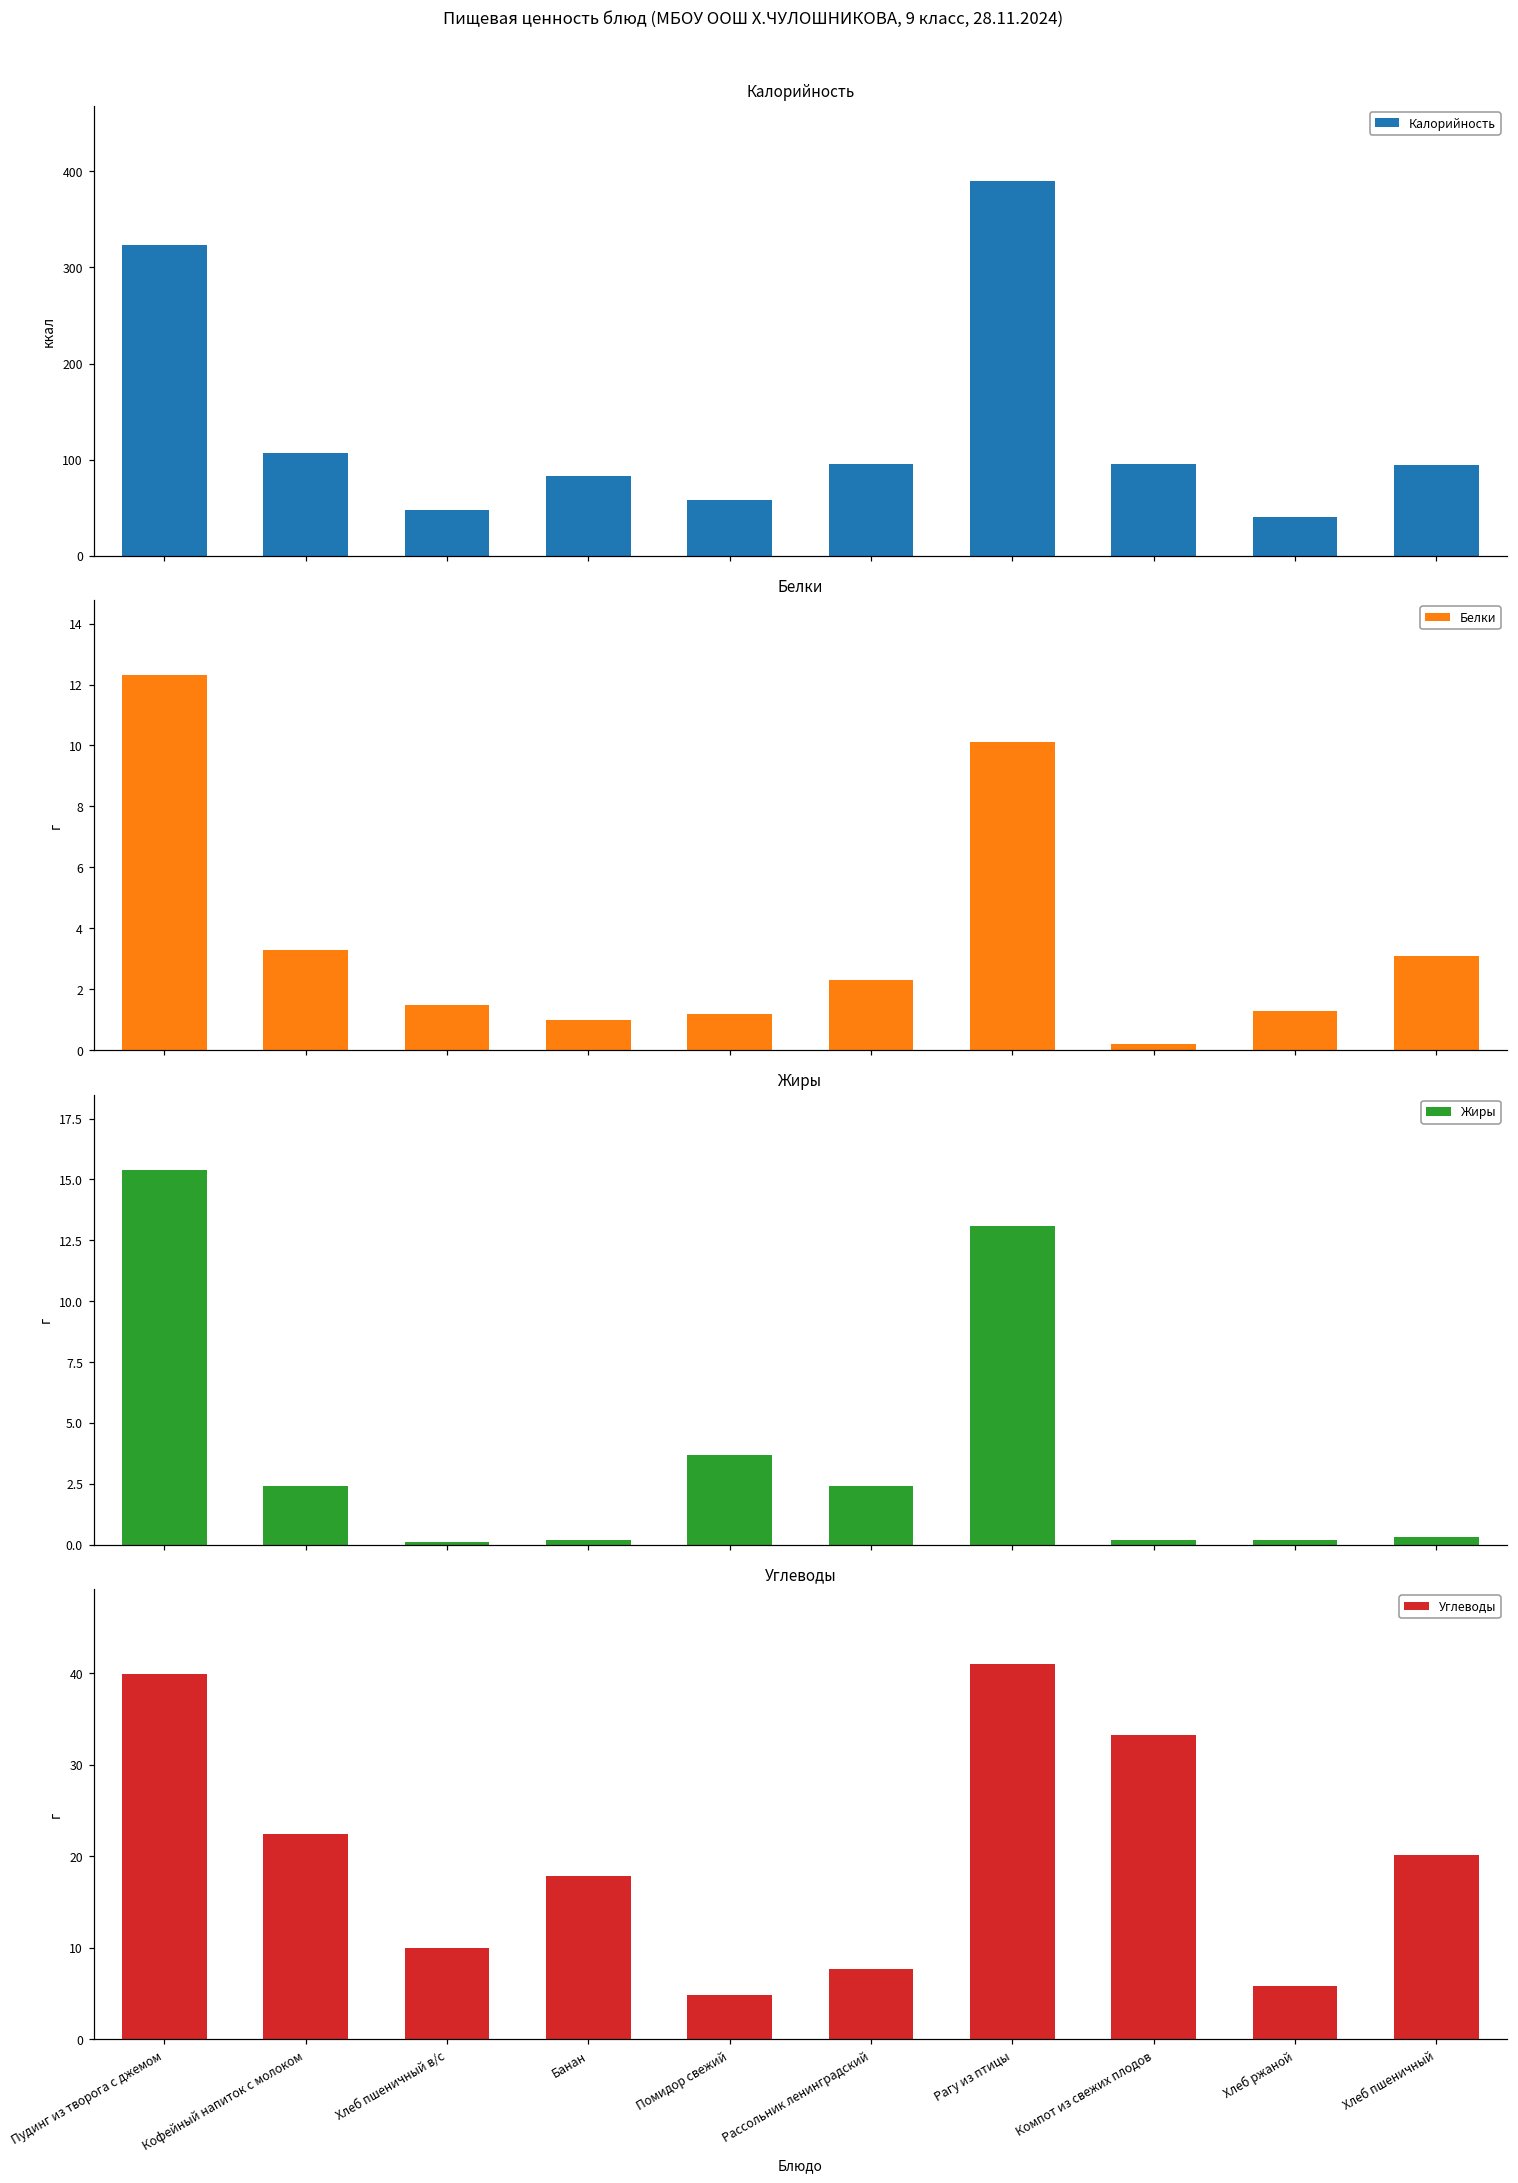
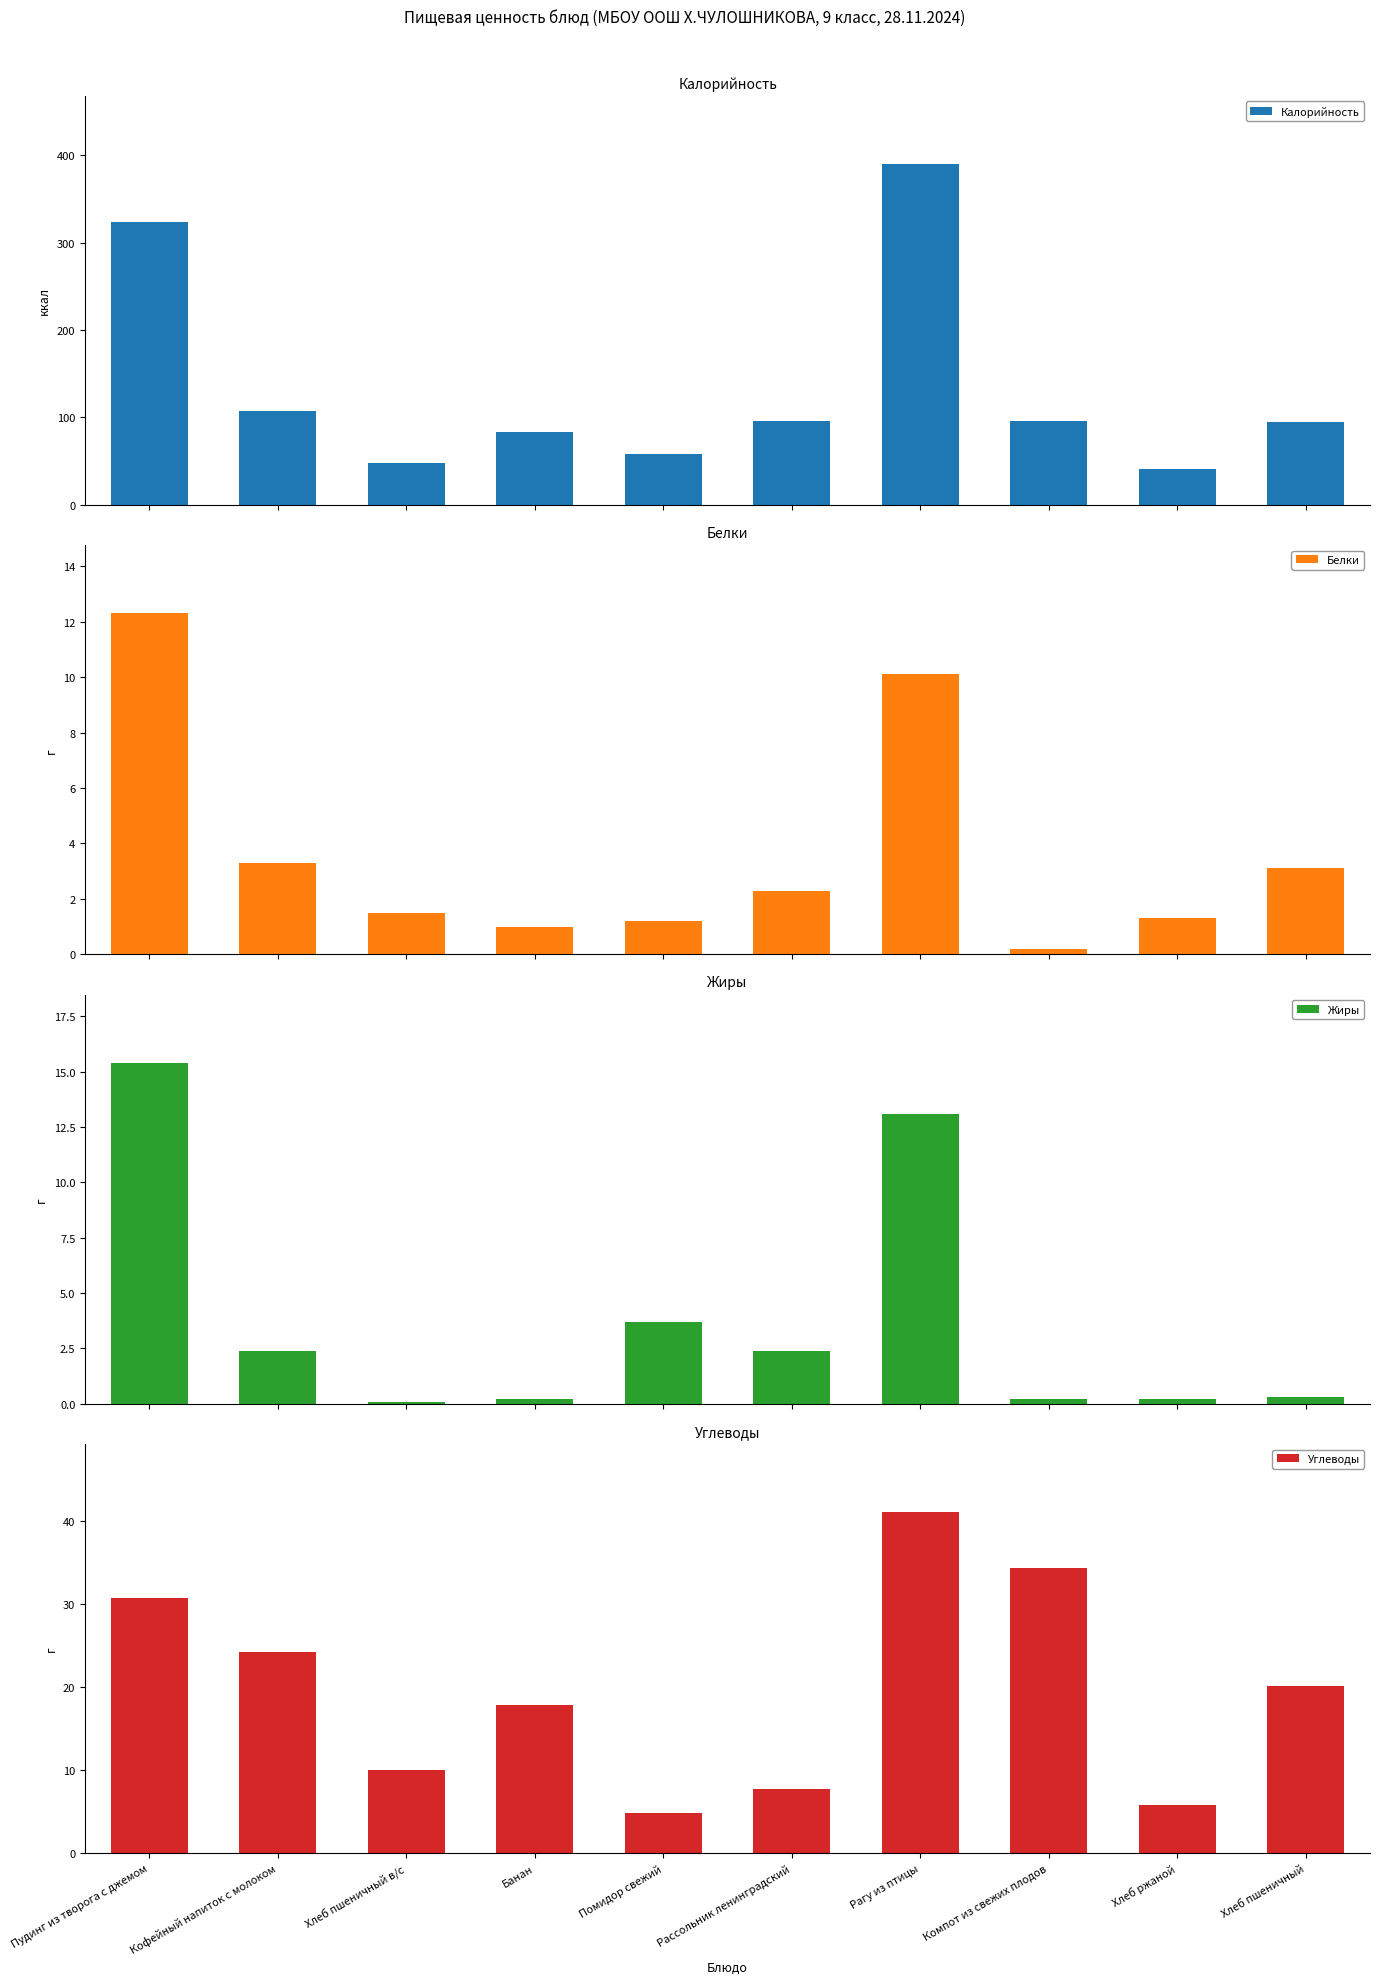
Углеводы, Пудинг из творога с джемом: 40 -> 31
Углеводы, Кофейный напиток с молоком: 22 -> 24
Углеводы, Компот из свежих плодов: 33 -> 34
